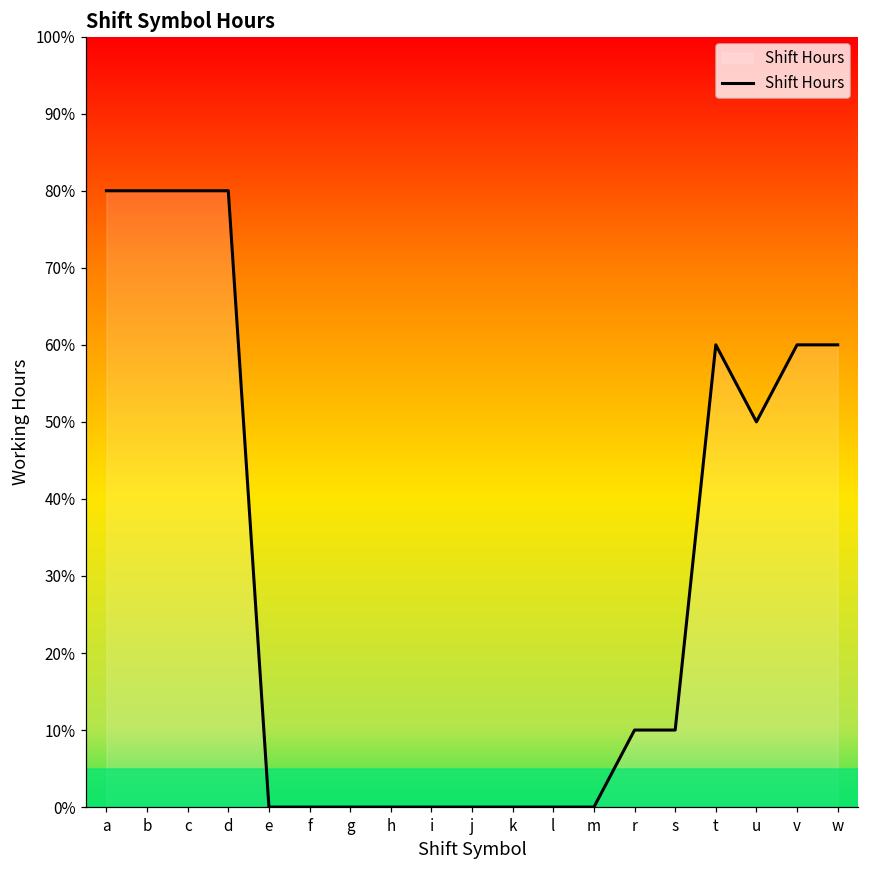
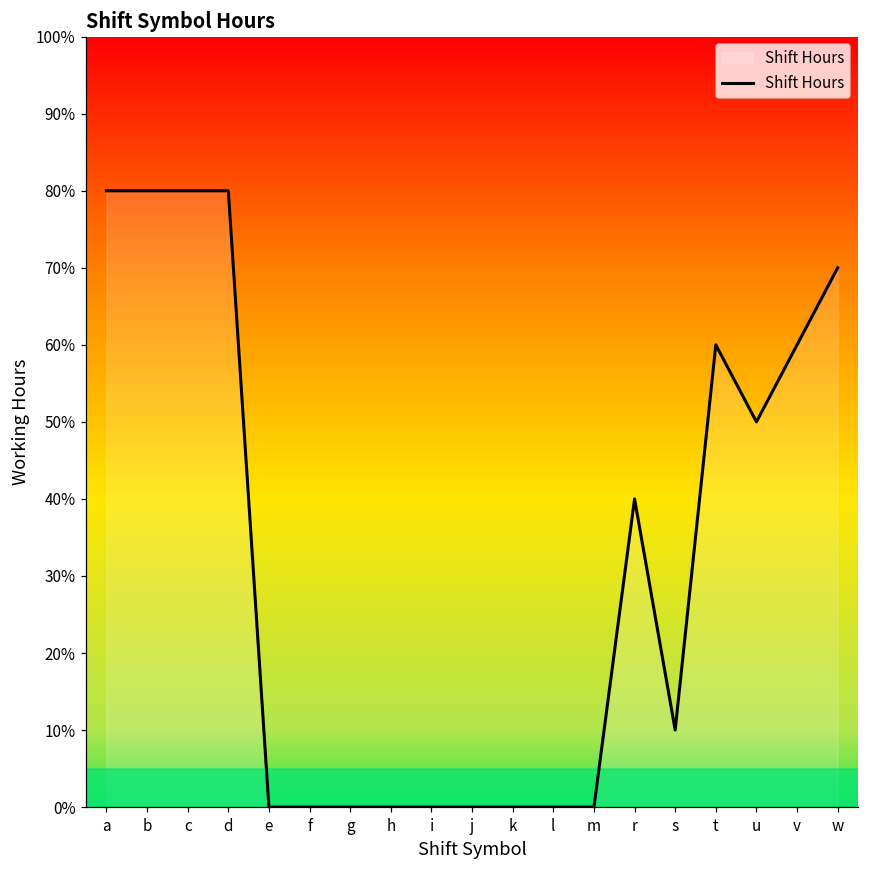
r: 10% -> 40%
w: 60% -> 70%
